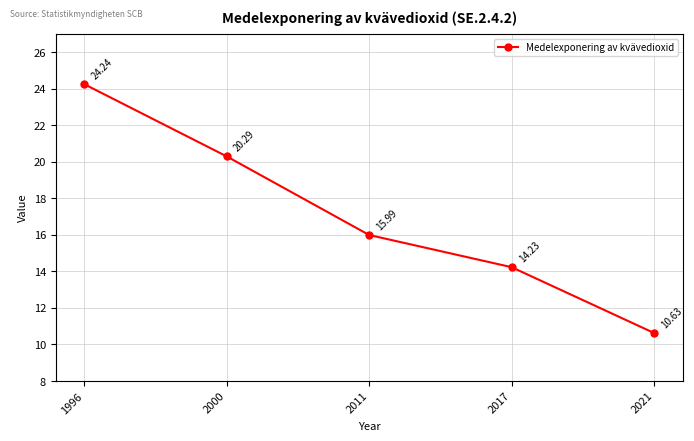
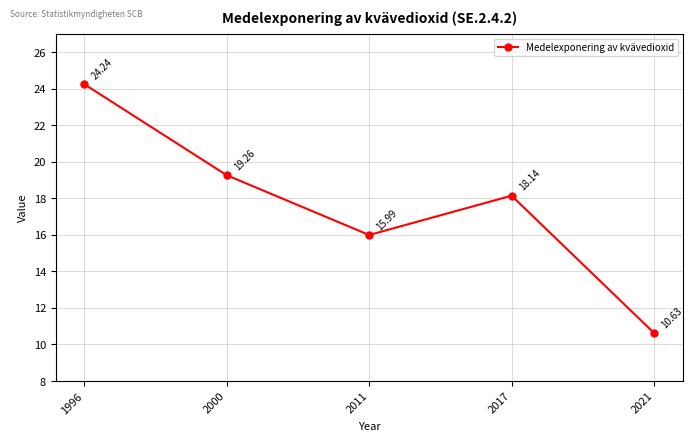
2000: 20.29 -> 19.26
2017: 14.23 -> 18.14
